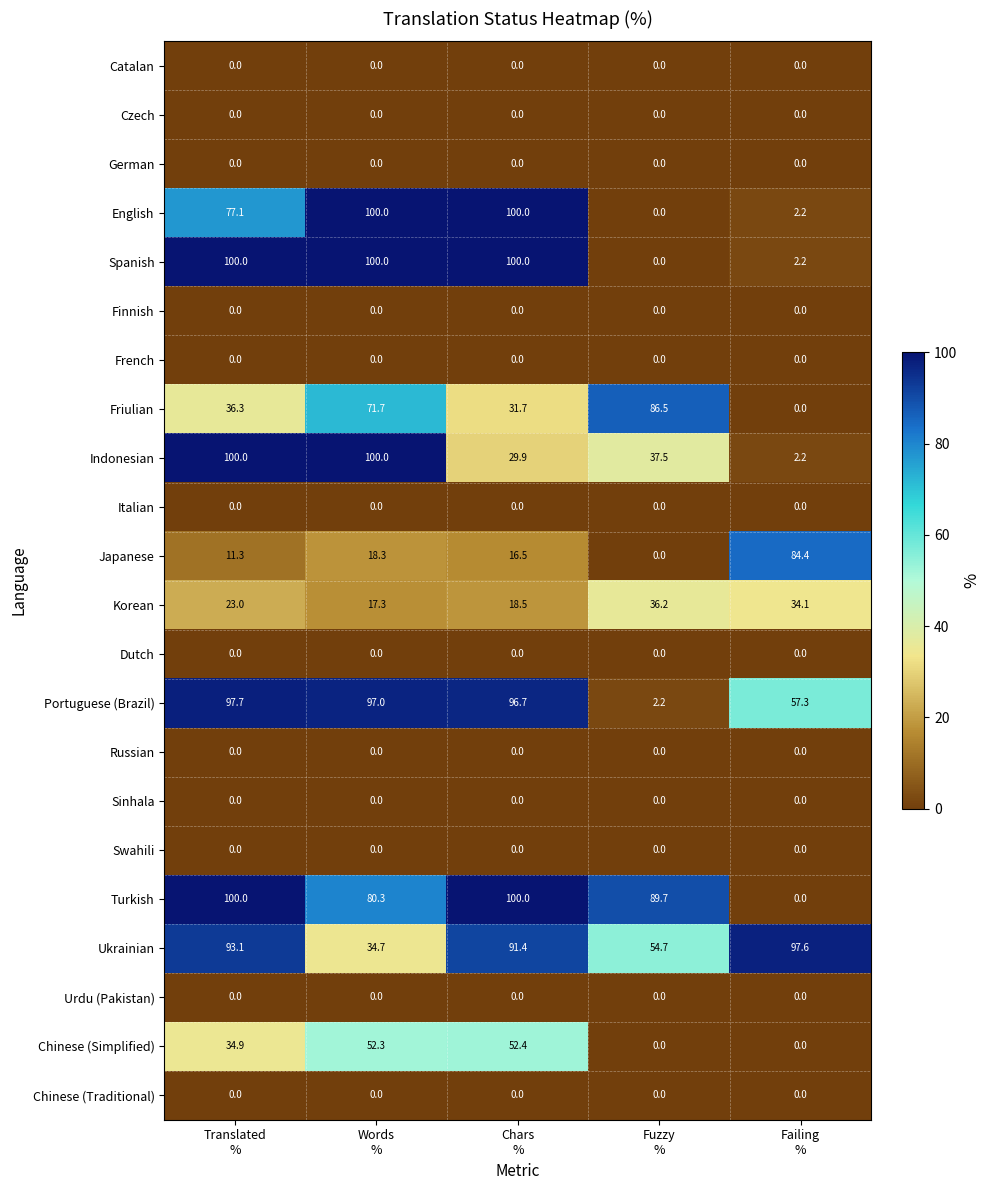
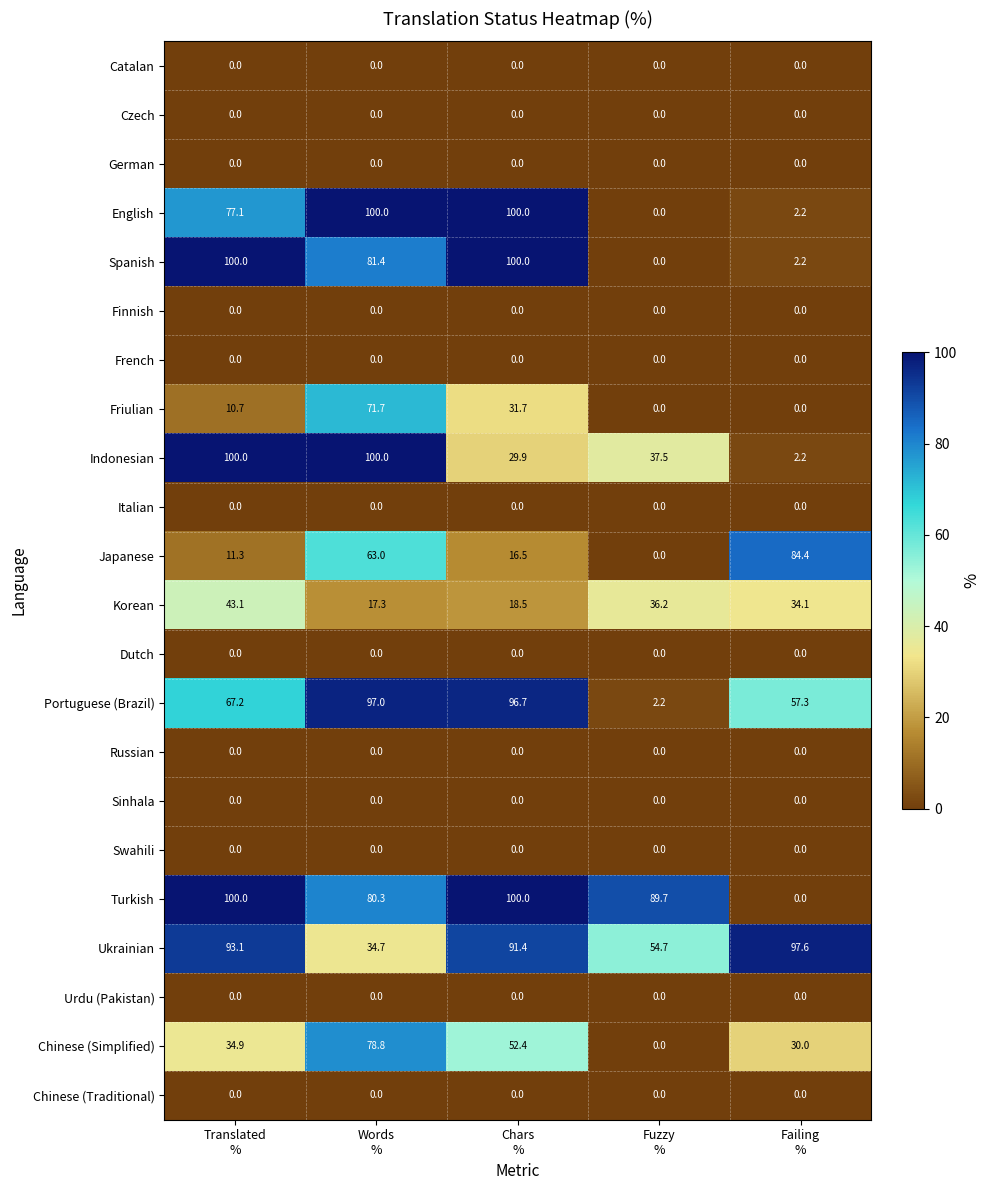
Spanish, Words %: 100.0 -> 81.4
Friulian, Translated %: 36.3 -> 10.7
Friulian, Fuzzy %: 86.5 -> 0.0
Japanese, Words %: 18.3 -> 63.0
Korean, Translated %: 23.0 -> 43.1
Portuguese (Brazil), Translated %: 97.7 -> 67.2
Chinese (Simplified), Words %: 52.3 -> 78.8
Chinese (Simplified), Failing %: 0.0 -> 30.0
